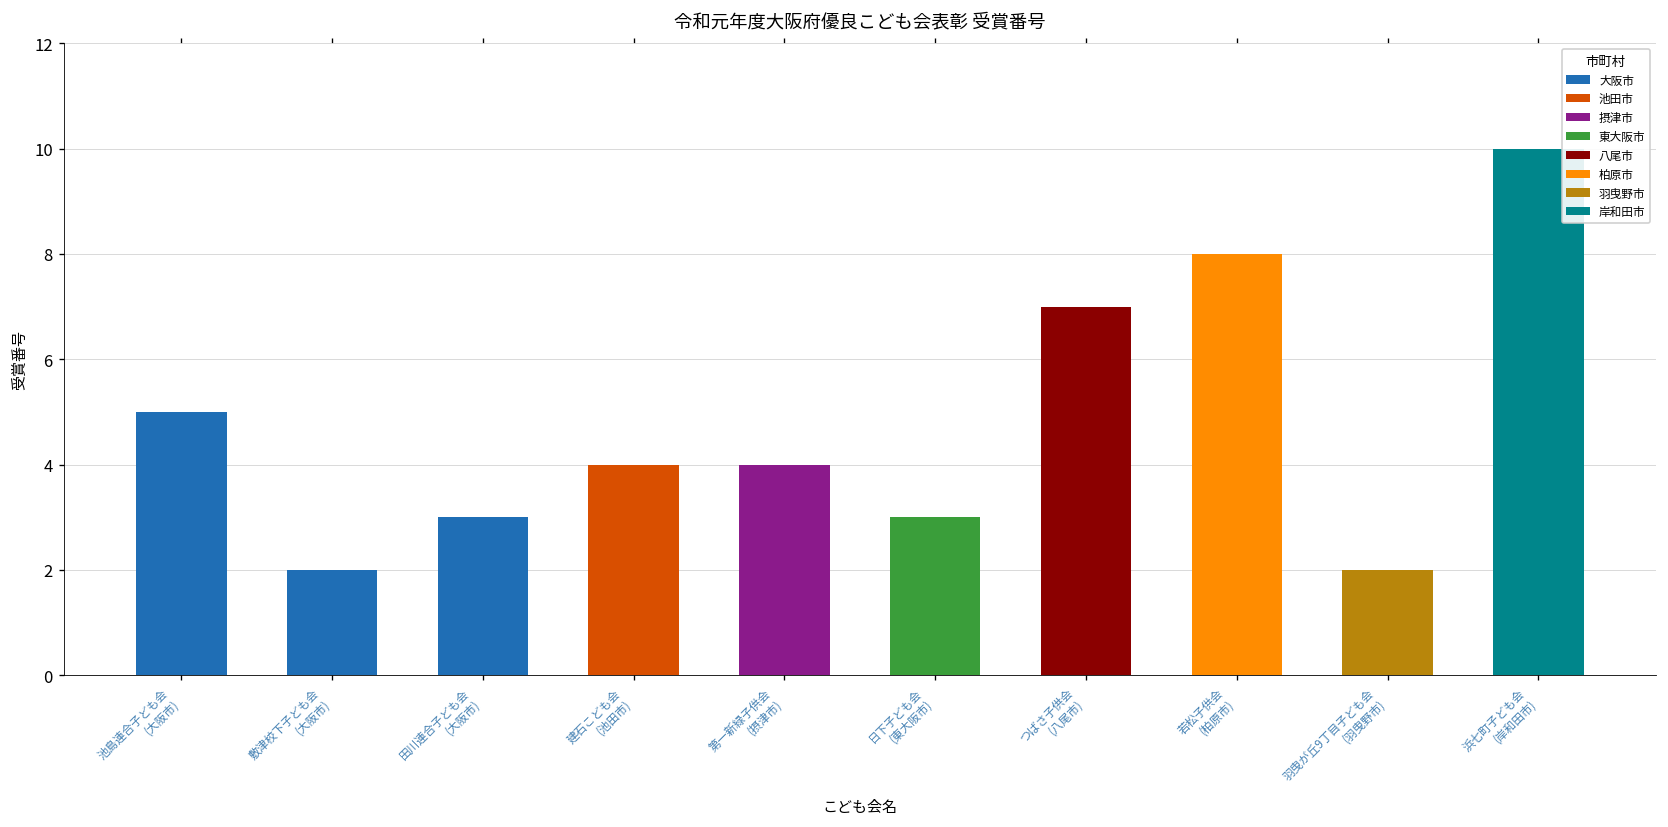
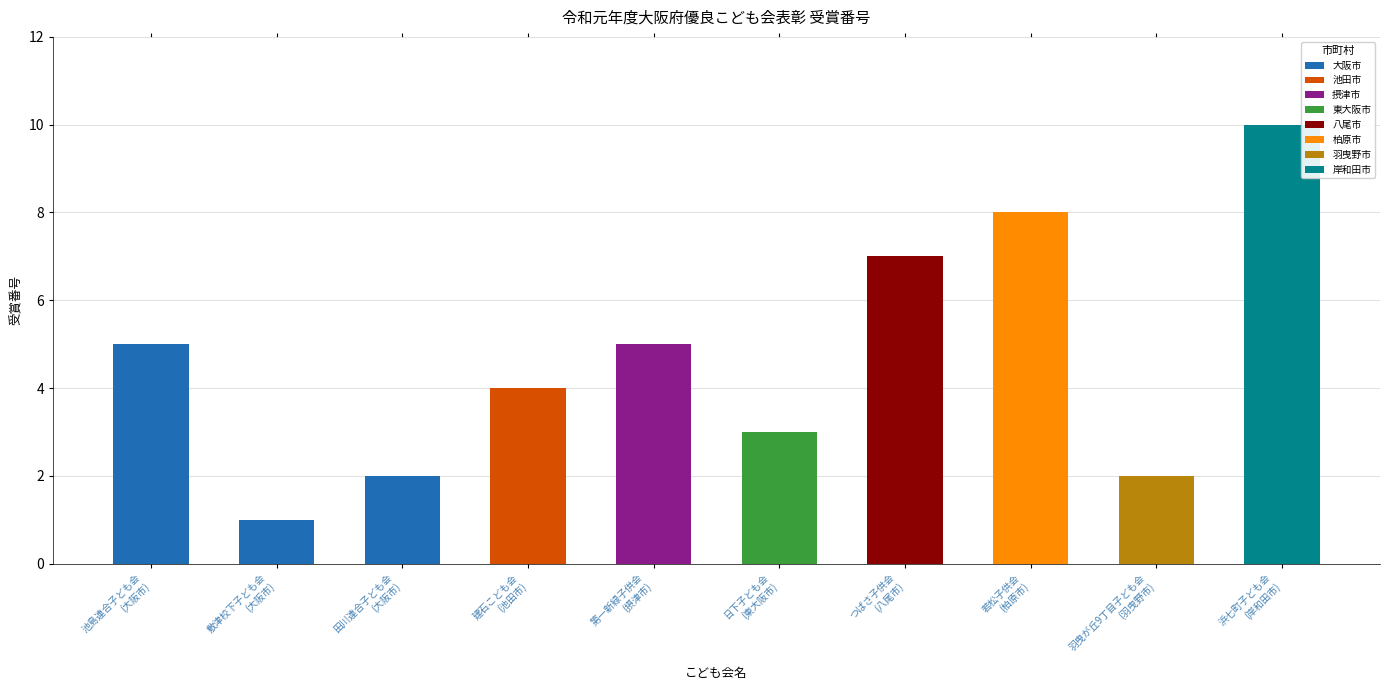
敷津校下子ども会 (大阪市): 2 -> 1
田川連合子ども会 (大阪市): 3 -> 2
第一新緑子供会 (摂津市): 4 -> 5
